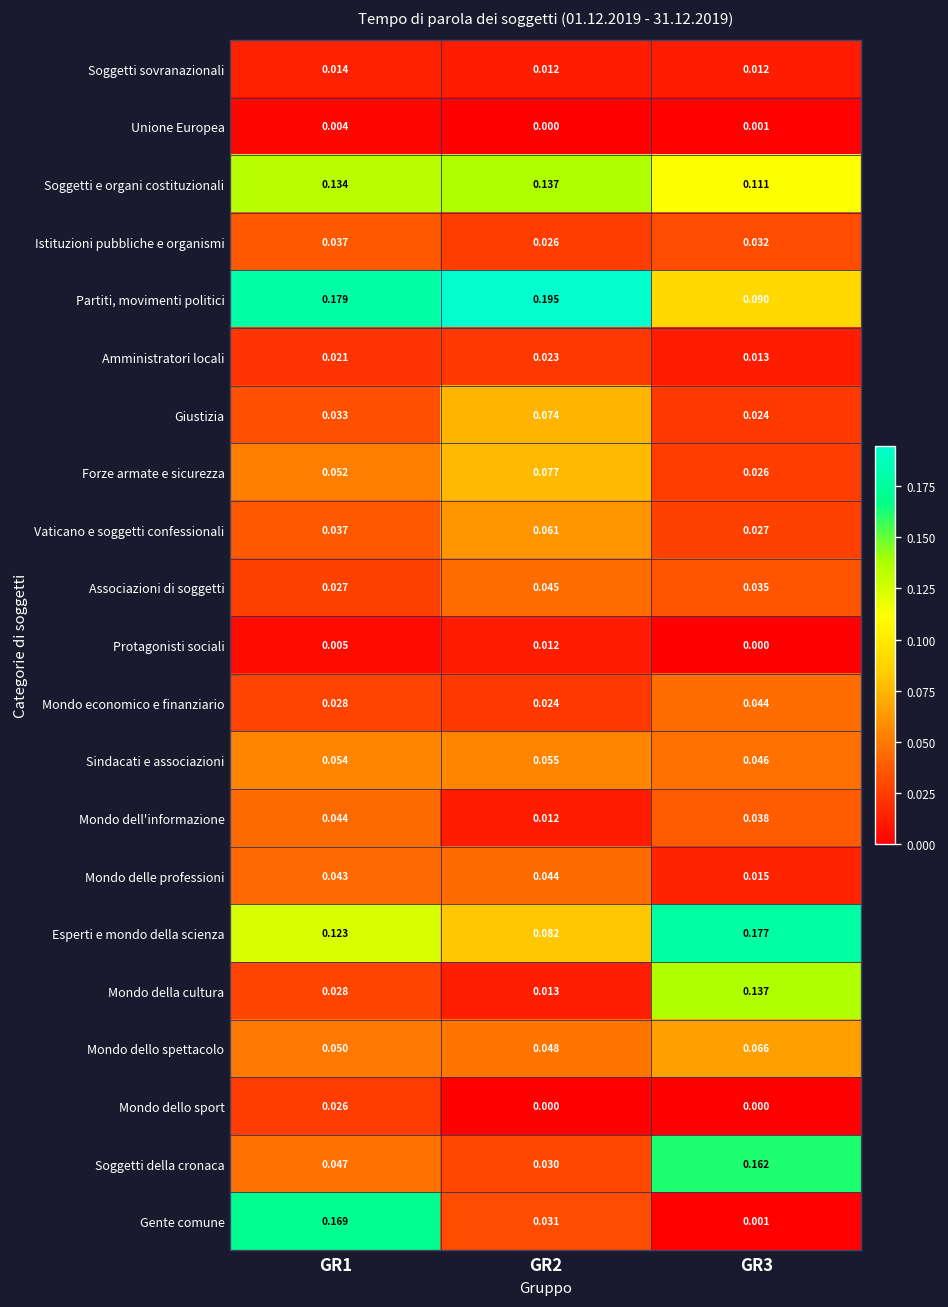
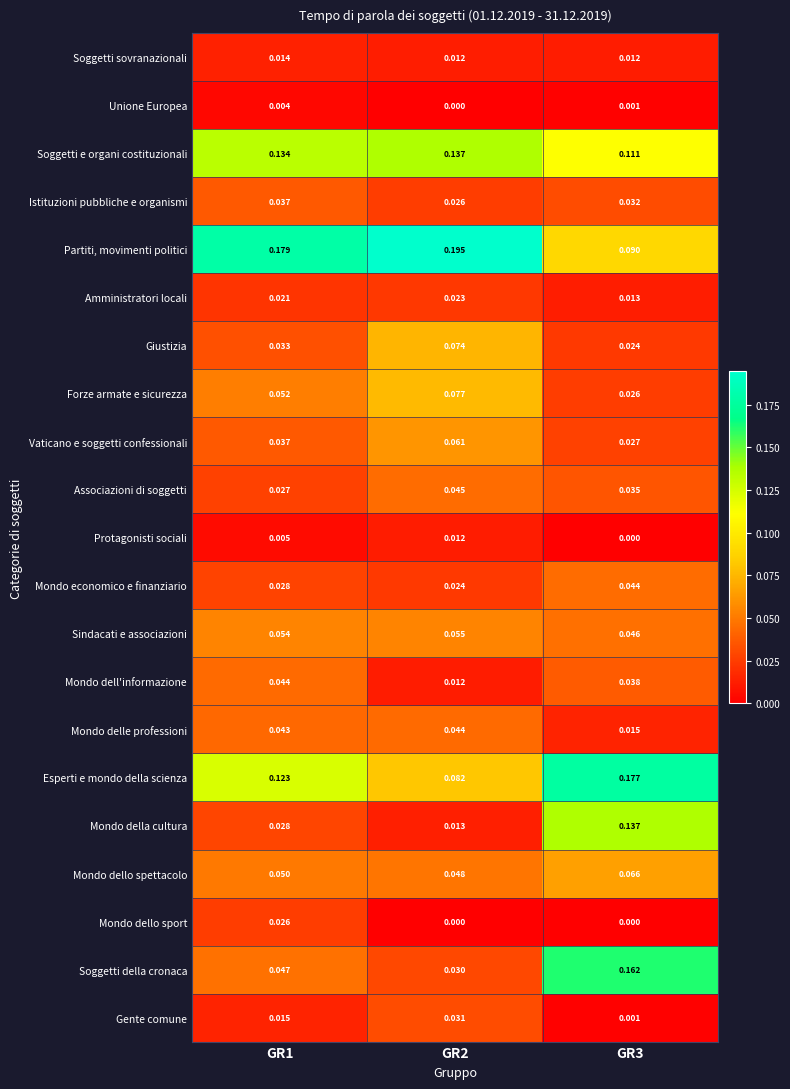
Gente comune, GR1: 0.169 -> 0.015
